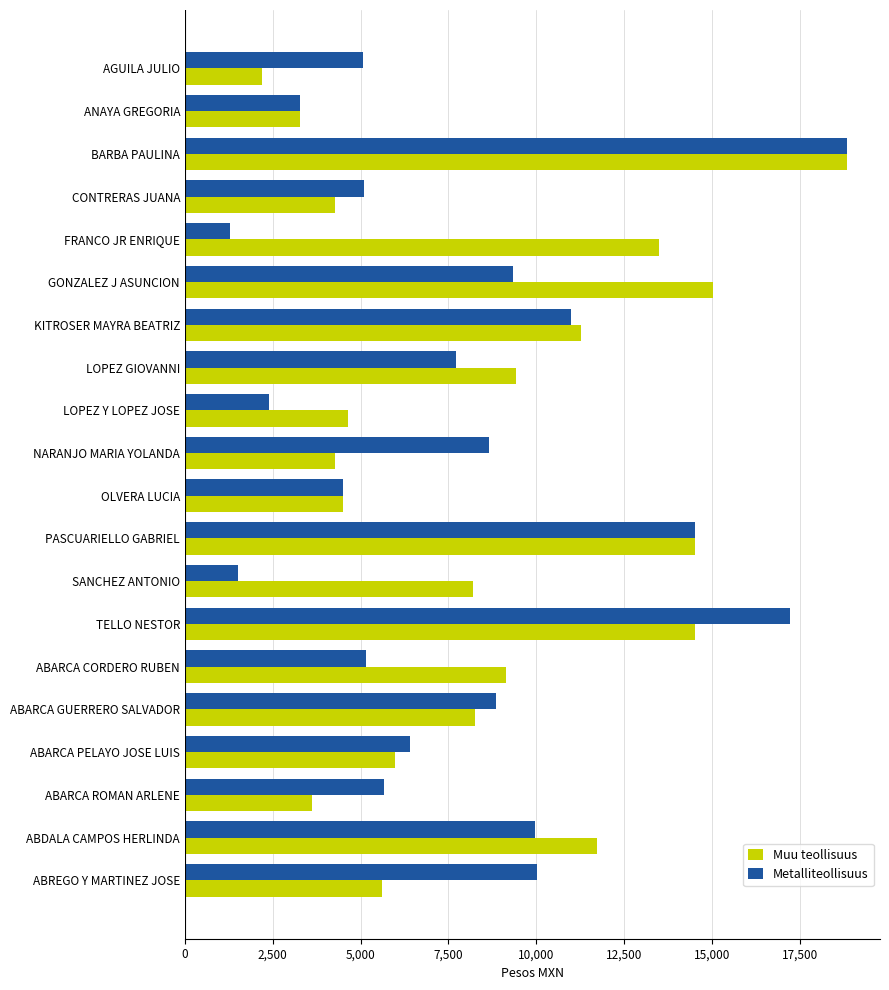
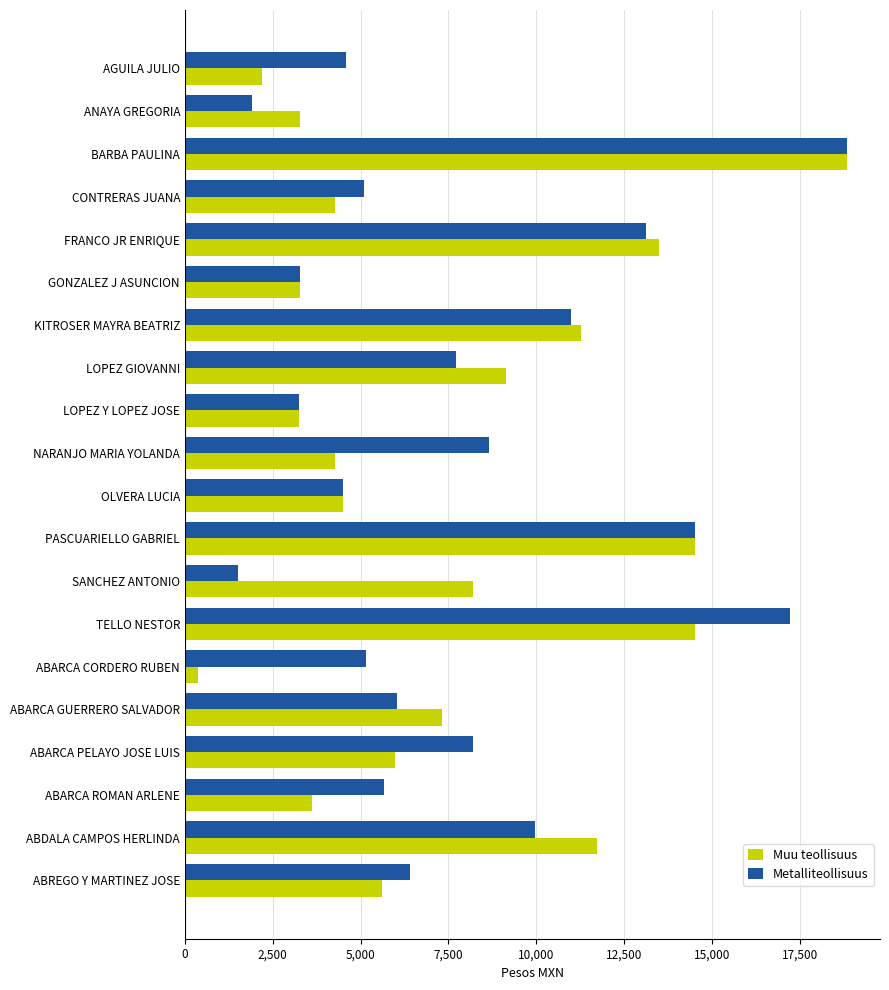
Metalliteollisuus, AGUILA JULIO: 5,100 -> 4,600
Metalliteollisuus, ANAYA GREGORIA: 3,300 -> 1,900
Metalliteollisuus, FRANCO JR ENRIQUE: 1,300 -> 13,100
Metalliteollisuus, GONZALEZ J ASUNCION: 9,300 -> 3,300
Muu teollisuus, GONZALEZ J ASUNCION: 15,000 -> 3,300
Muu teollisuus, LOPEZ GIOVANNI: 9,400 -> 9,100
Metalliteollisuus, LOPEZ Y LOPEZ JOSE: 2,400 -> 3,300
Muu teollisuus, LOPEZ Y LOPEZ JOSE: 4,600 -> 3,300
Muu teollisuus, ABARCA CORDERO RUBEN: 9,100 -> 400
Metalliteollisuus, ABARCA GUERRERO SALVADOR: 8,800 -> 6,000
Muu teollisuus, ABARCA GUERRERO SALVADOR: 8,300 -> 7,300
Metalliteollisuus, ABARCA PELAYO JOSE LUIS: 6,400 -> 8,200
Metalliteollisuus, ABREGO Y MARTINEZ JOSE: 10,000 -> 6,400
